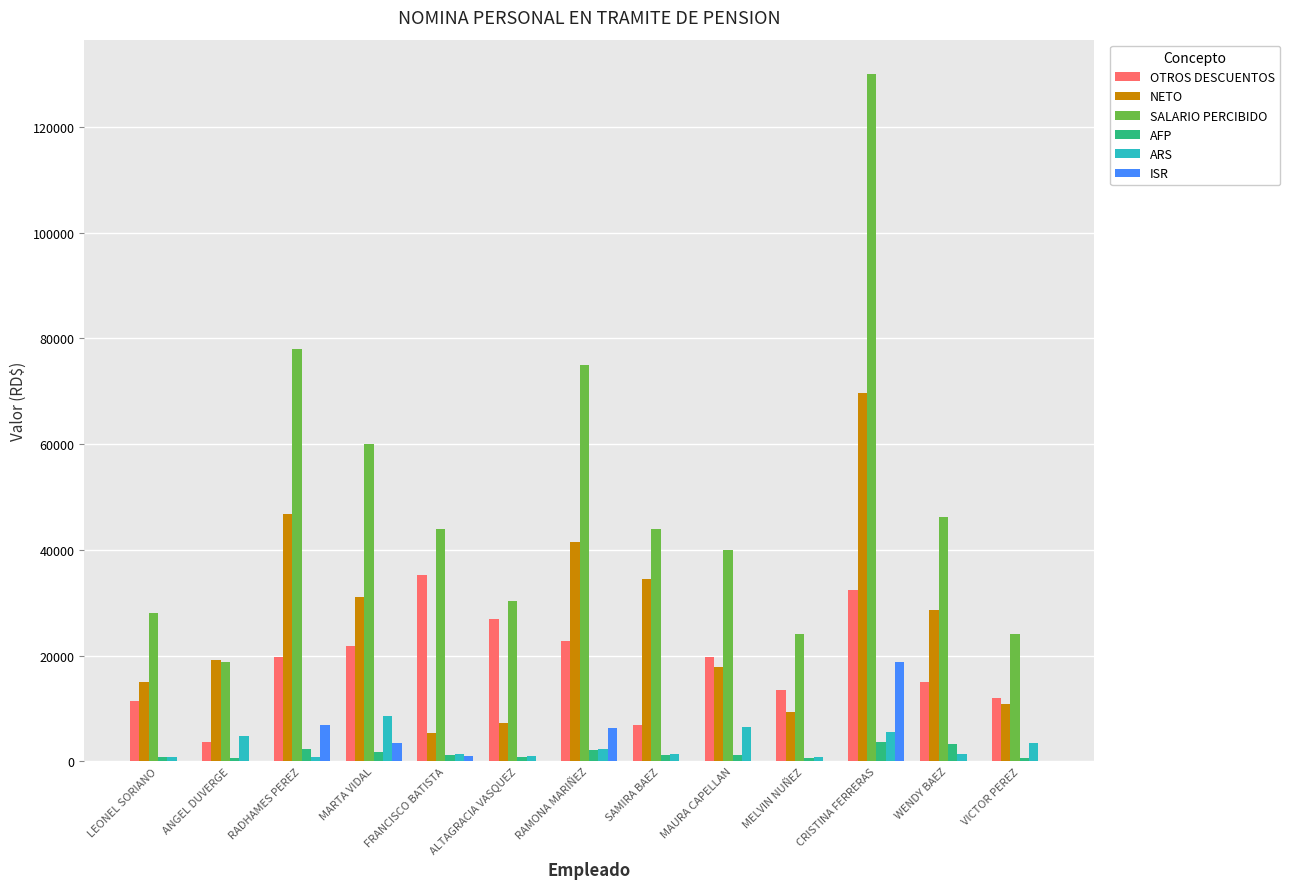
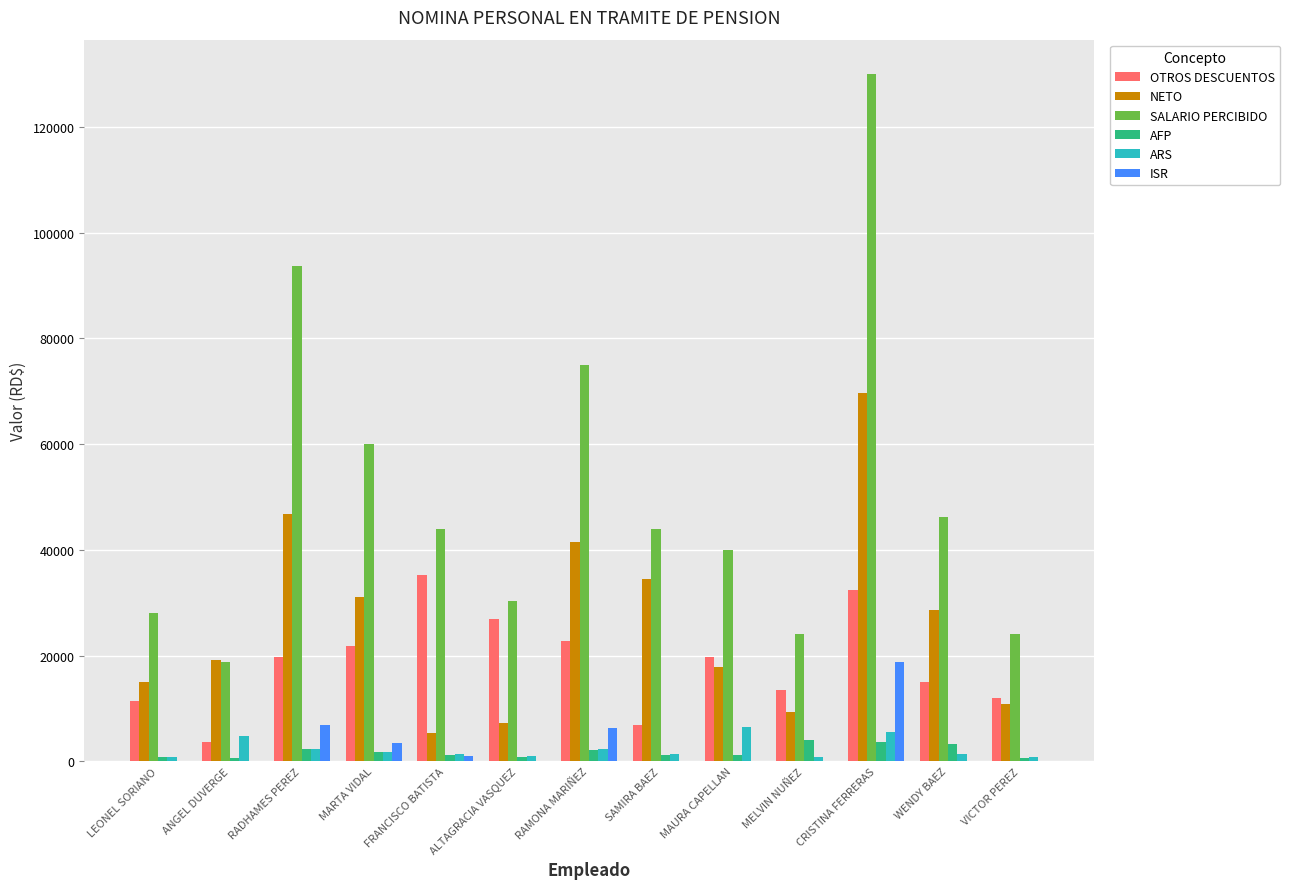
SALARIO PERCIBIDO, RADHAMES PEREZ: 78000 -> 94000
ARS, RADHAMES PEREZ: 1000 -> 2000
ARS, MARTA VIDAL: 9000 -> 2000
AFP, MELVIN NUÑEZ: 1000 -> 4000
ARS, VICTOR PEREZ: 3000 -> 1000
